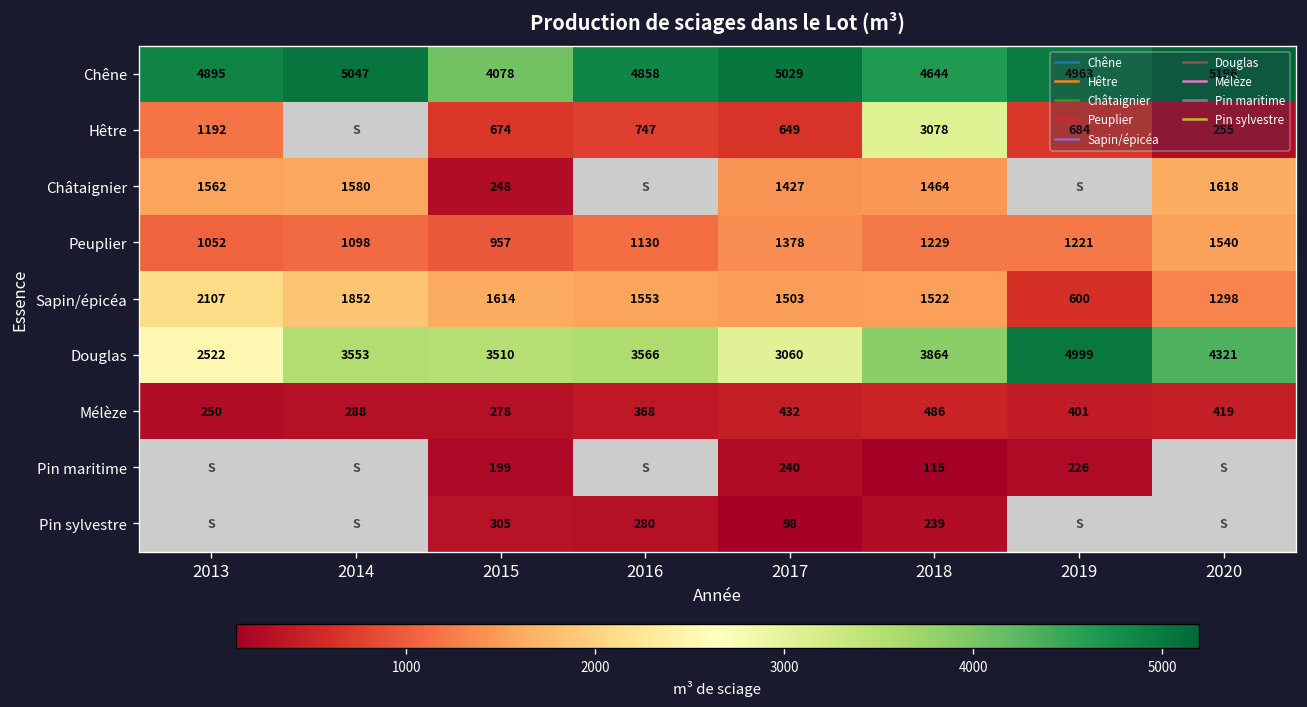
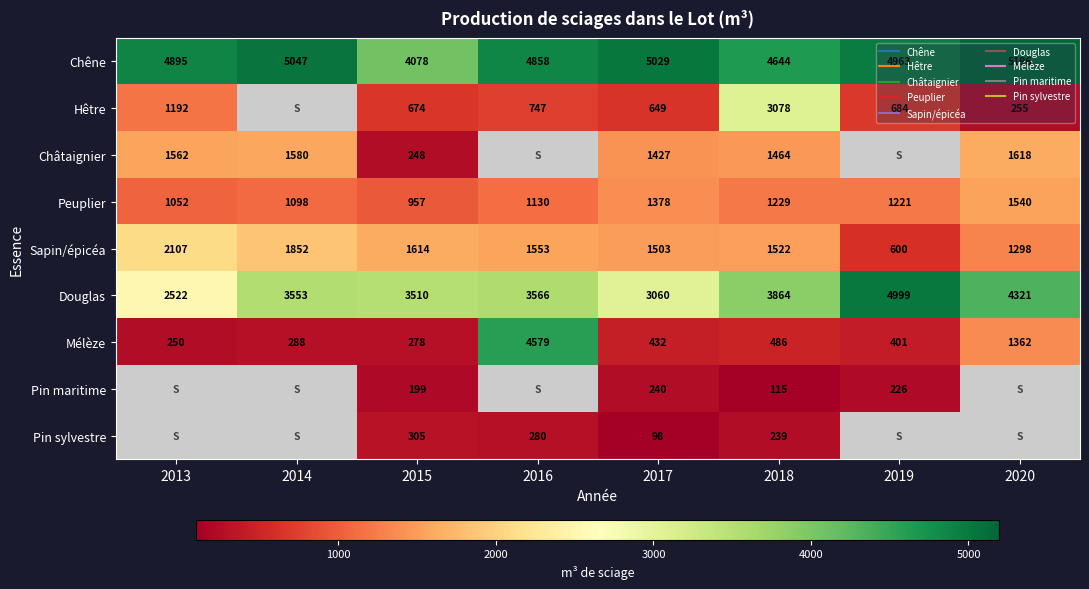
Mélèze, 2016: 368 -> 4579
Mélèze, 2020: 419 -> 1362
